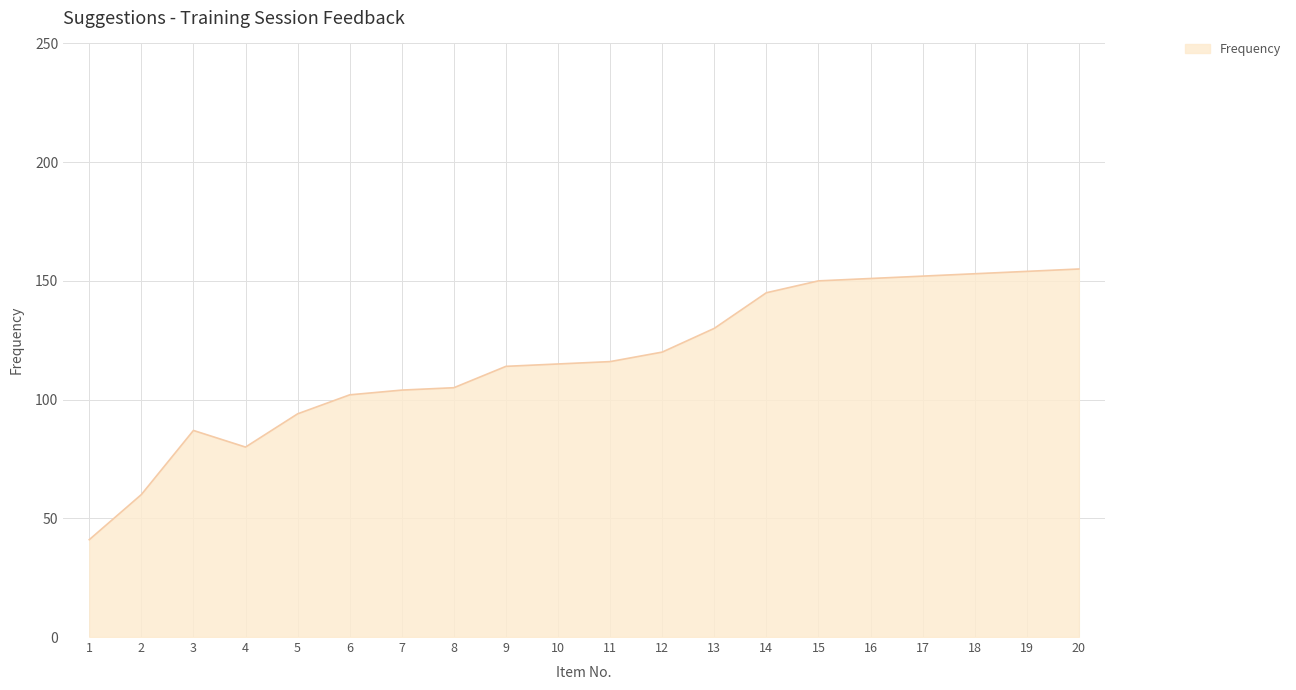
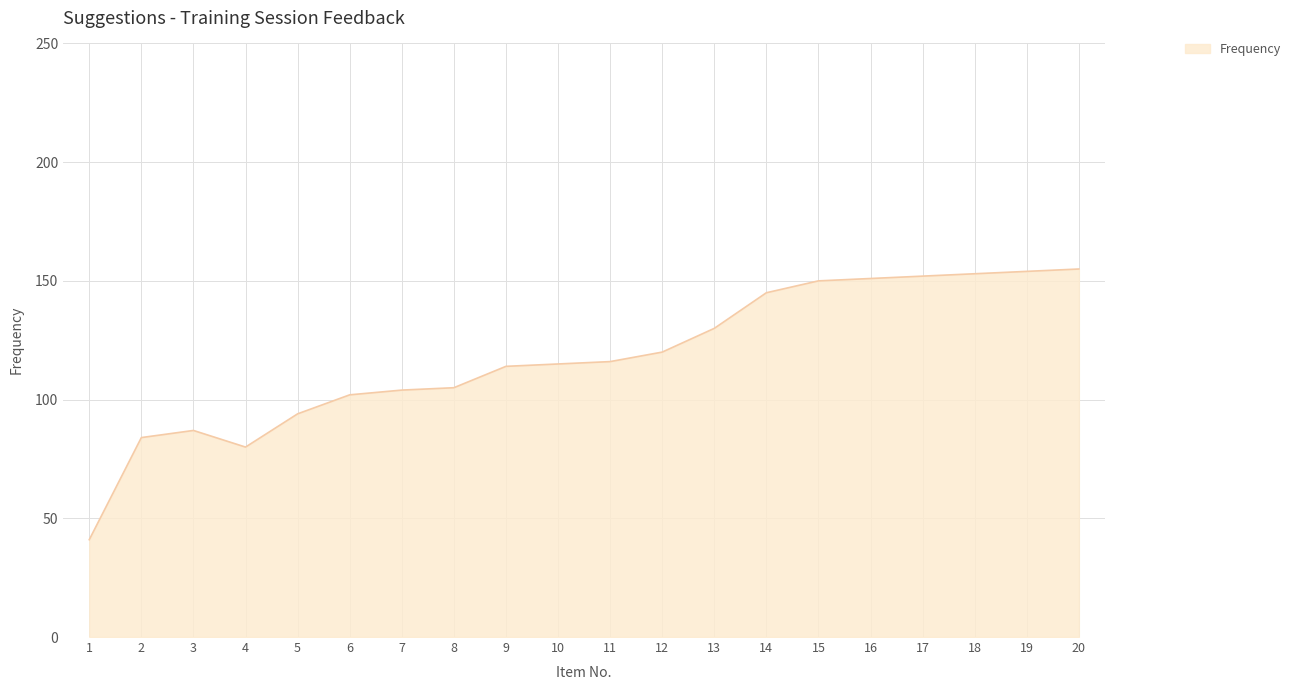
2: 60 -> 84
